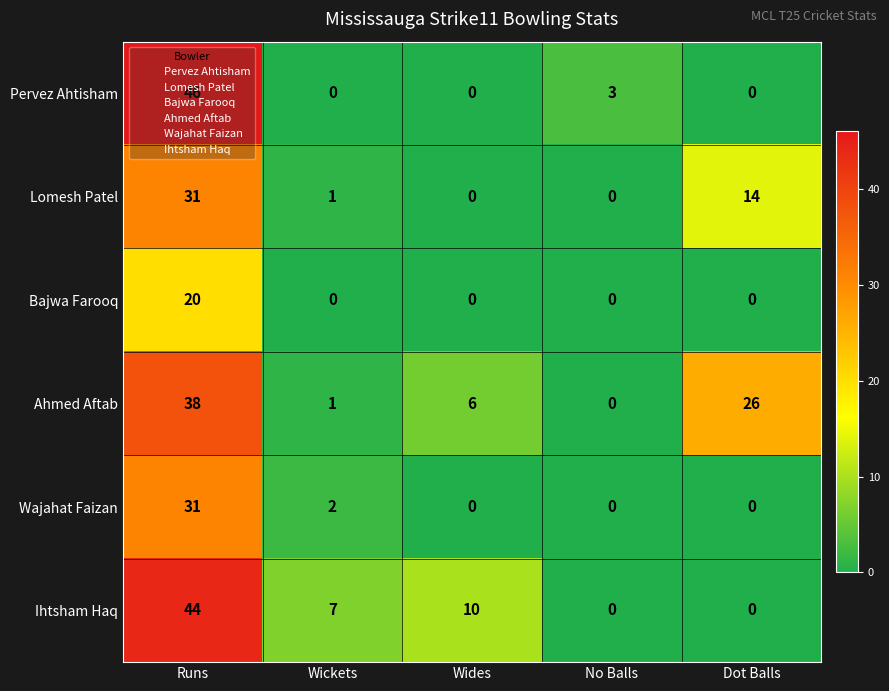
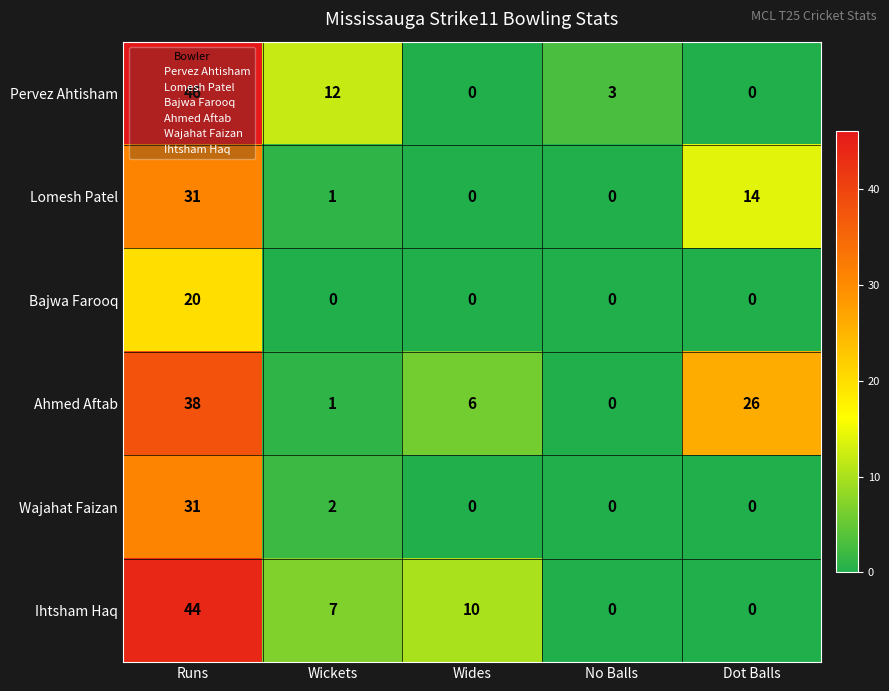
Pervez Ahtisham, Wickets: 0 -> 12
